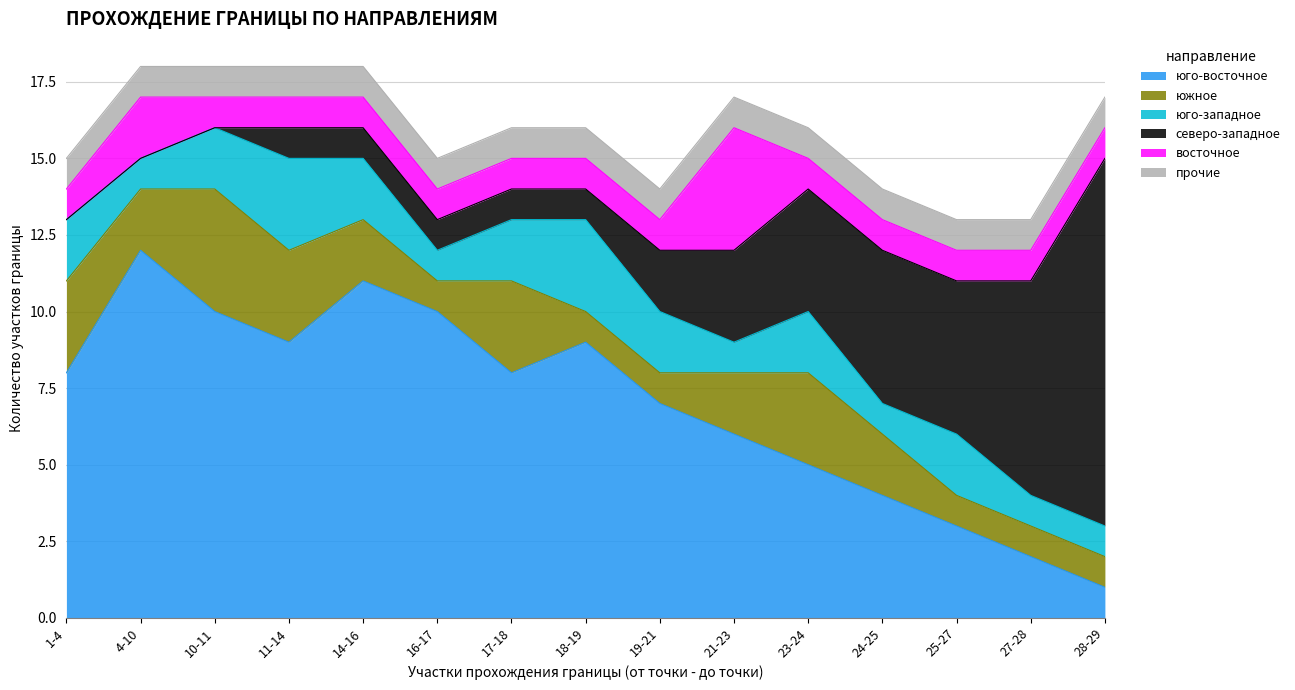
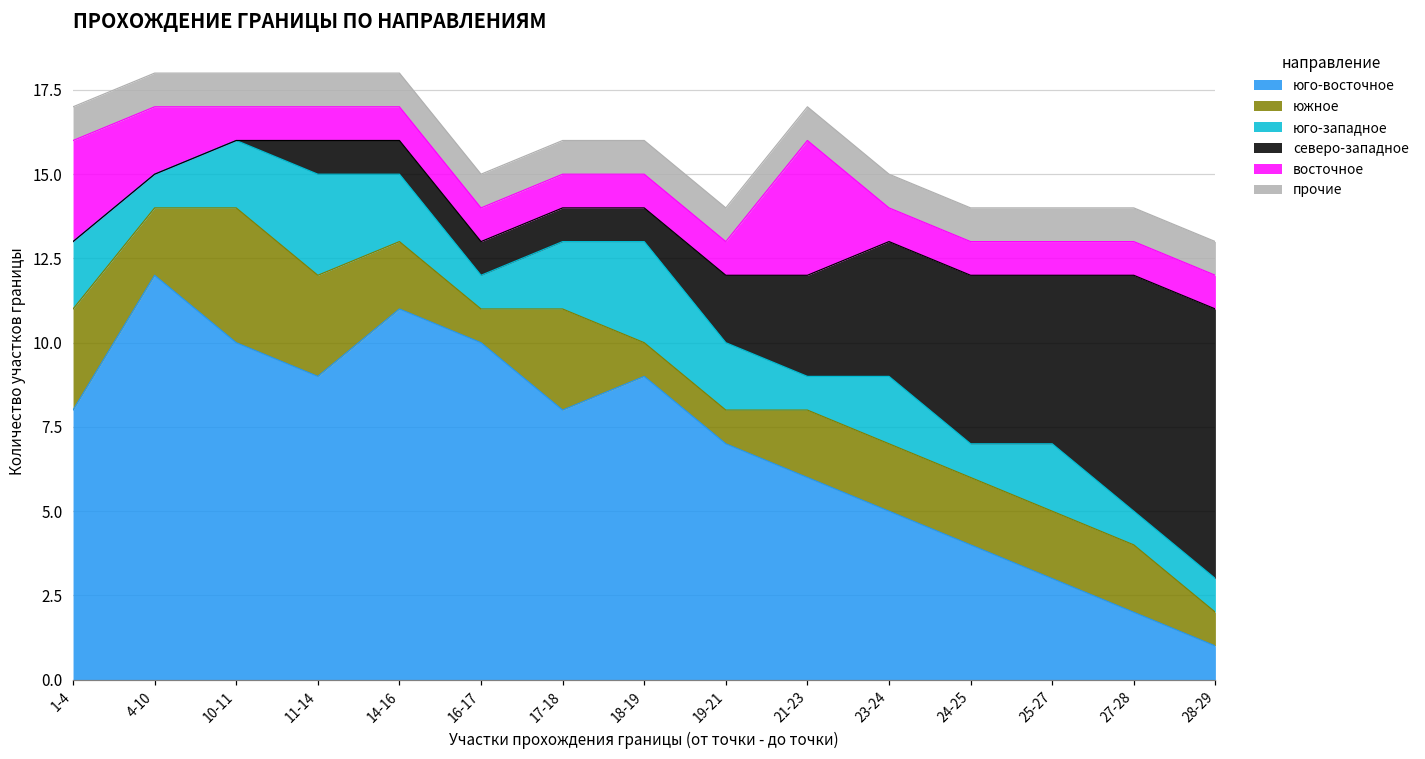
восточное, 1-4: 1 -> 3
южное, 23-24: 3 -> 2
южное, 25-27: 1 -> 2
южное, 27-28: 1 -> 2
северо-западное, 28-29: 12 -> 8
